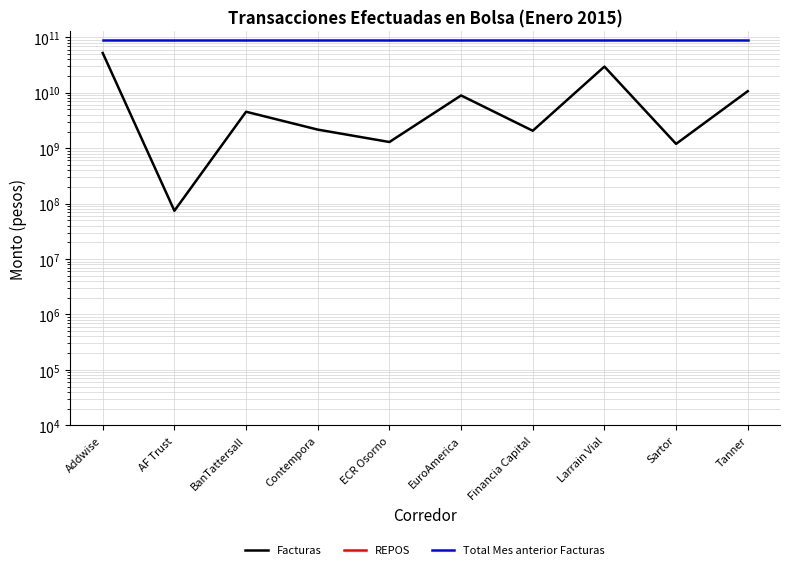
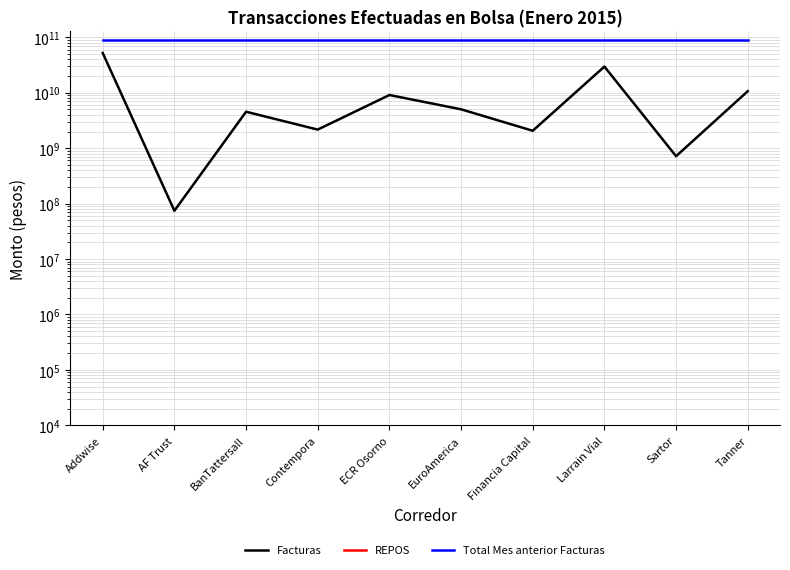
Facturas, ECR Osorno: 1300000000 -> 9000000000
Facturas, EuroAmerica: 9000000000 -> 5000000000
Facturas, Sartor: 1200000000 -> 700000000
